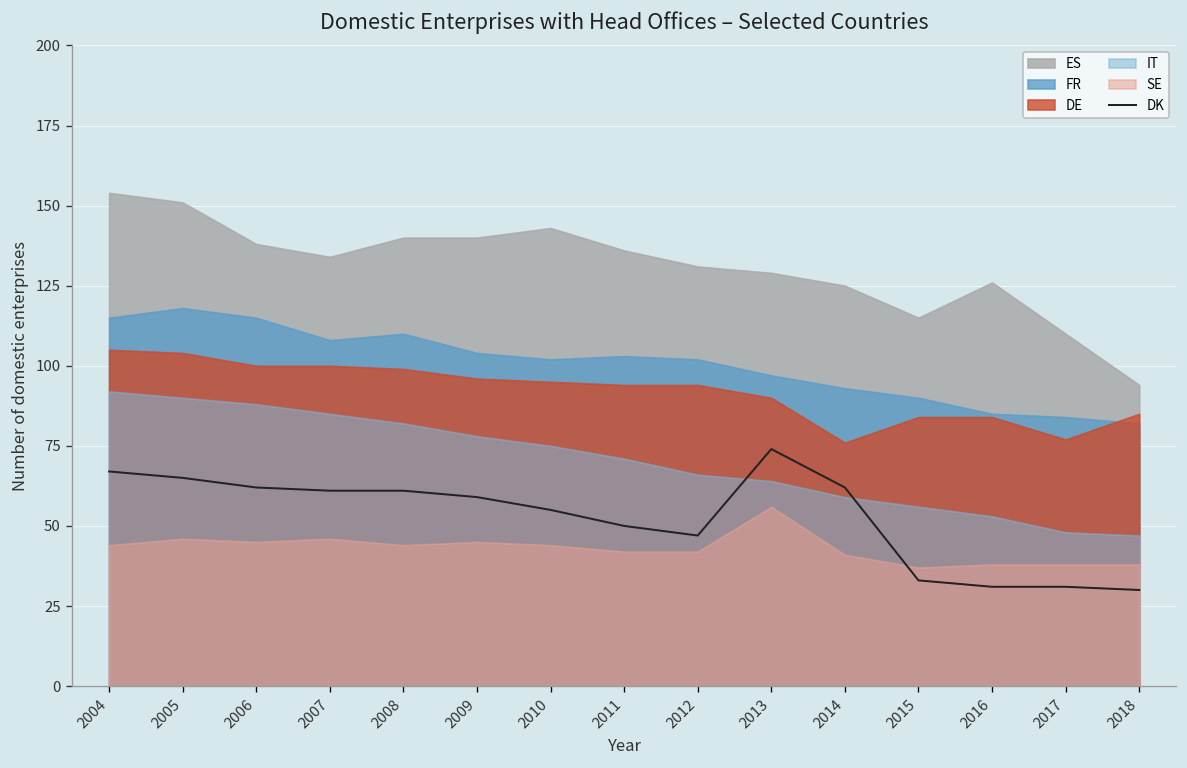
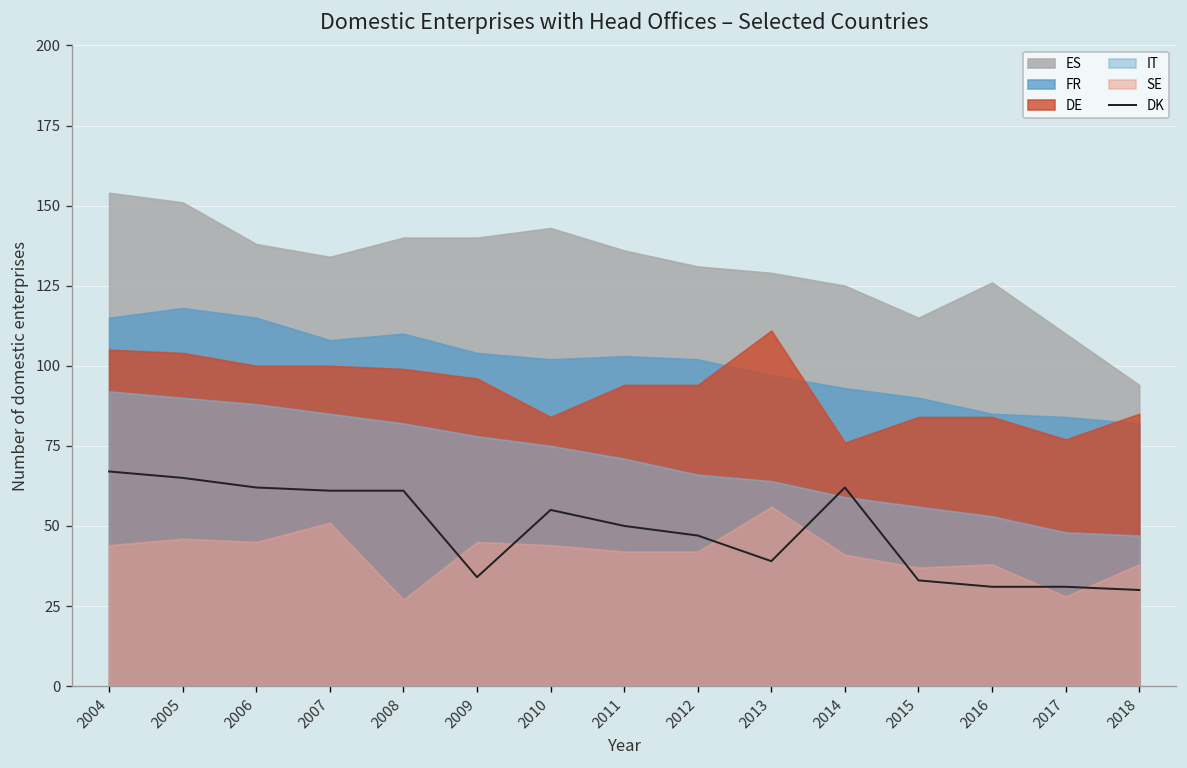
SE, 2007: 46 -> 51
SE, 2008: 44 -> 27
DK, 2009: 59 -> 34
DE, 2010: 95 -> 84
DK, 2013: 74 -> 39
DE, 2013: 90 -> 111
SE, 2017: 38 -> 28
